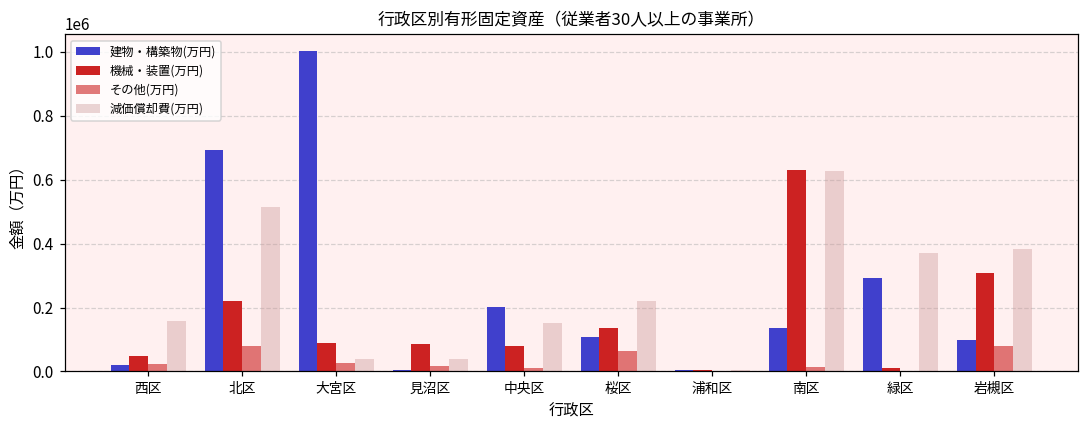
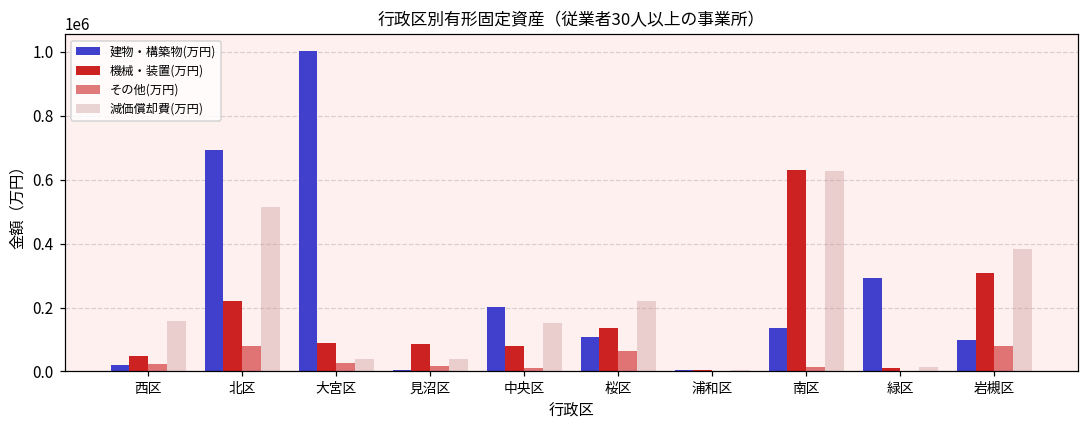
減価償却費(万円), 緑区: 370000 -> 10000
